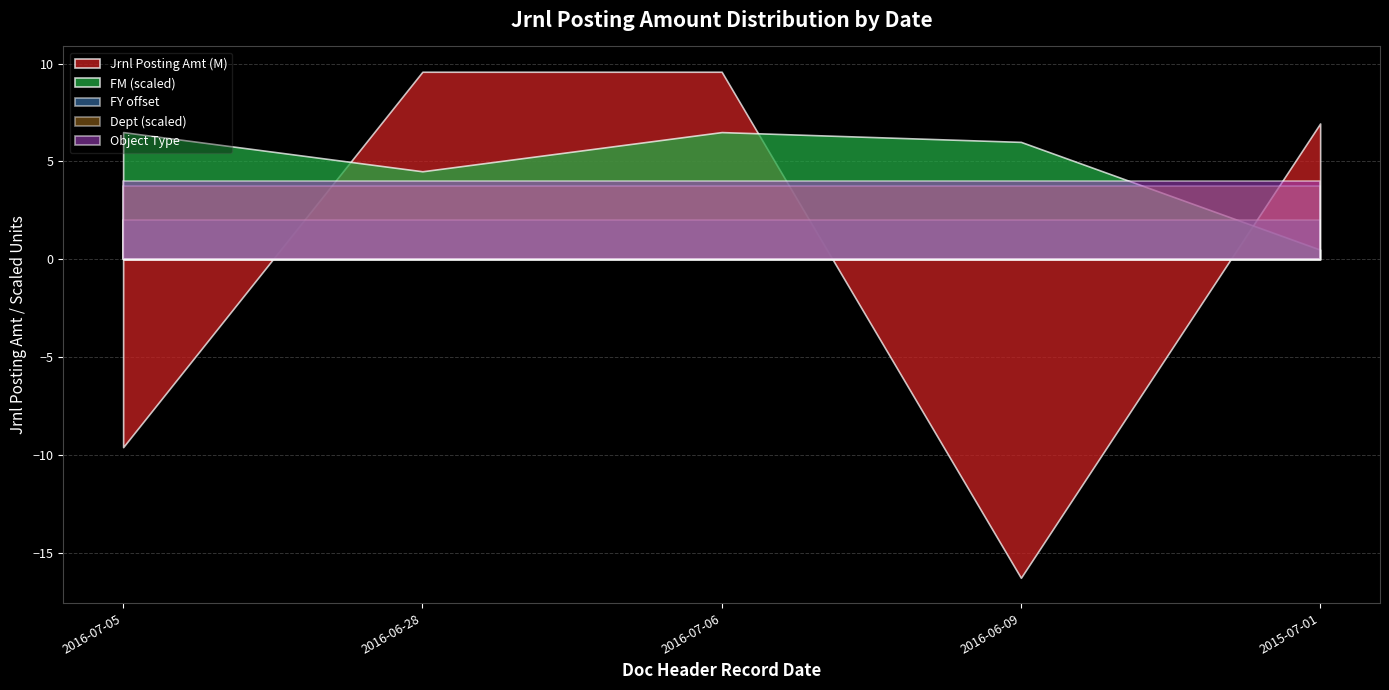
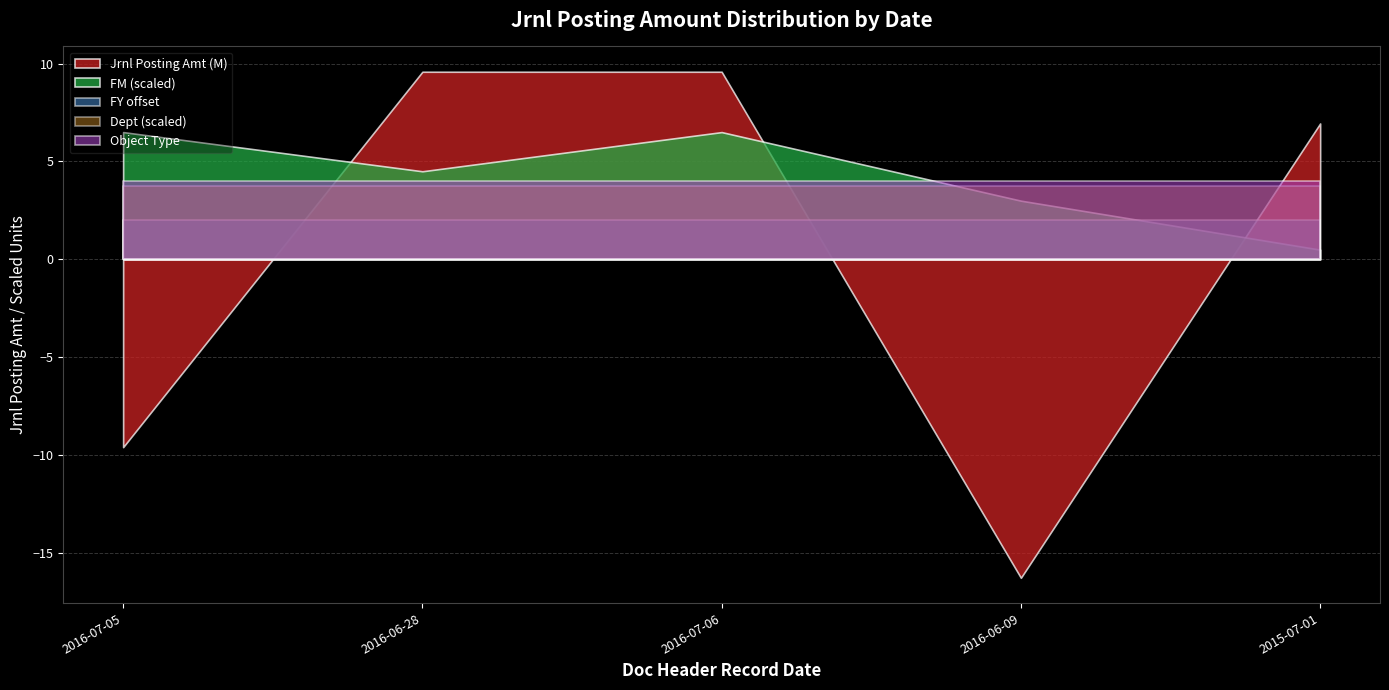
FM (scaled), 2016-06-09: 6.0 -> 3.0
